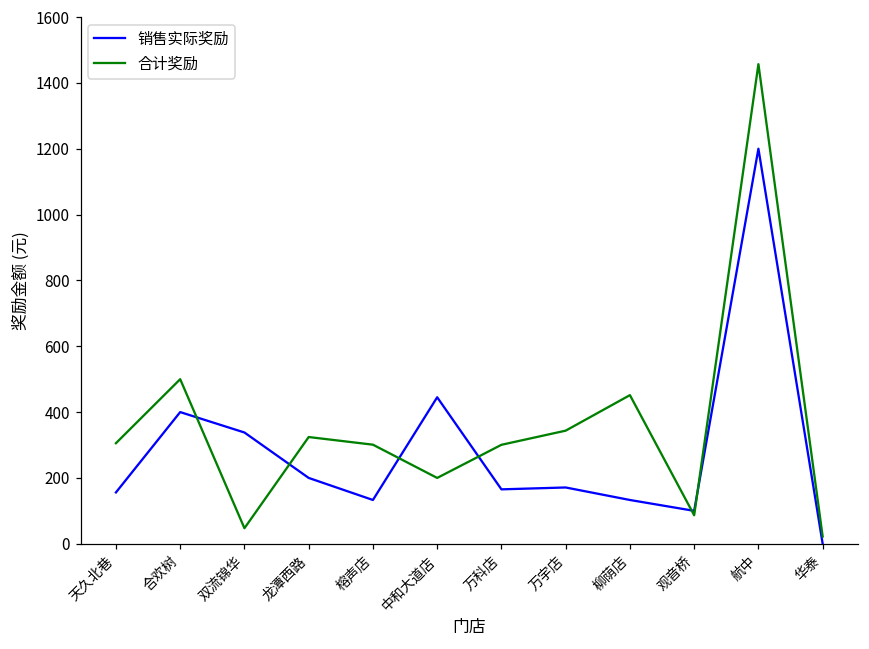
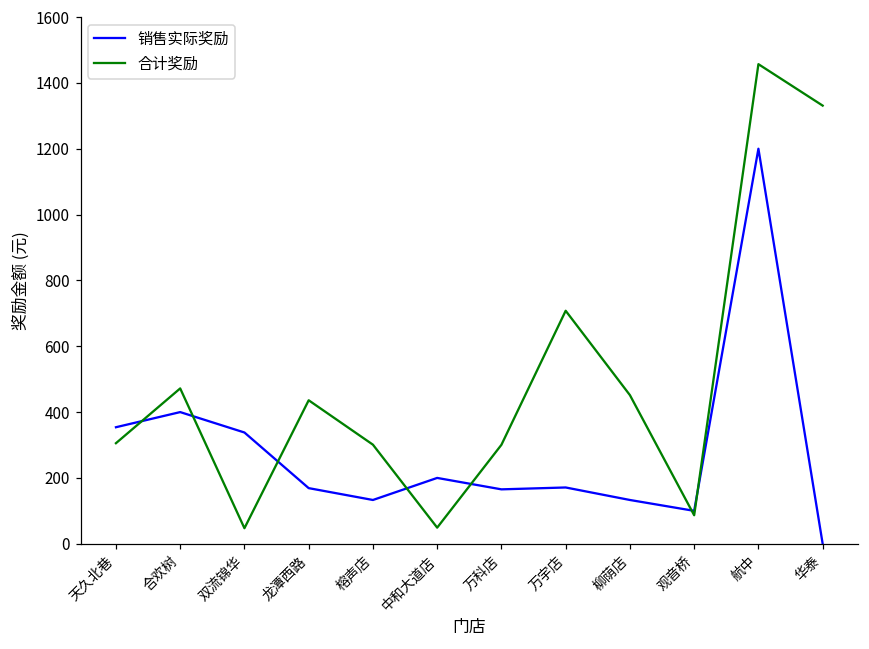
销售实际奖励, 天久北巷: 160 -> 350
合计奖励, 合欢树: 500 -> 470
销售实际奖励, 龙潭西路: 200 -> 170
合计奖励, 龙潭西路: 320 -> 440
销售实际奖励, 中和大道店: 450 -> 200
合计奖励, 中和大道店: 200 -> 50
合计奖励, 万宇店: 340 -> 710
合计奖励, 华泰: 20 -> 1330
